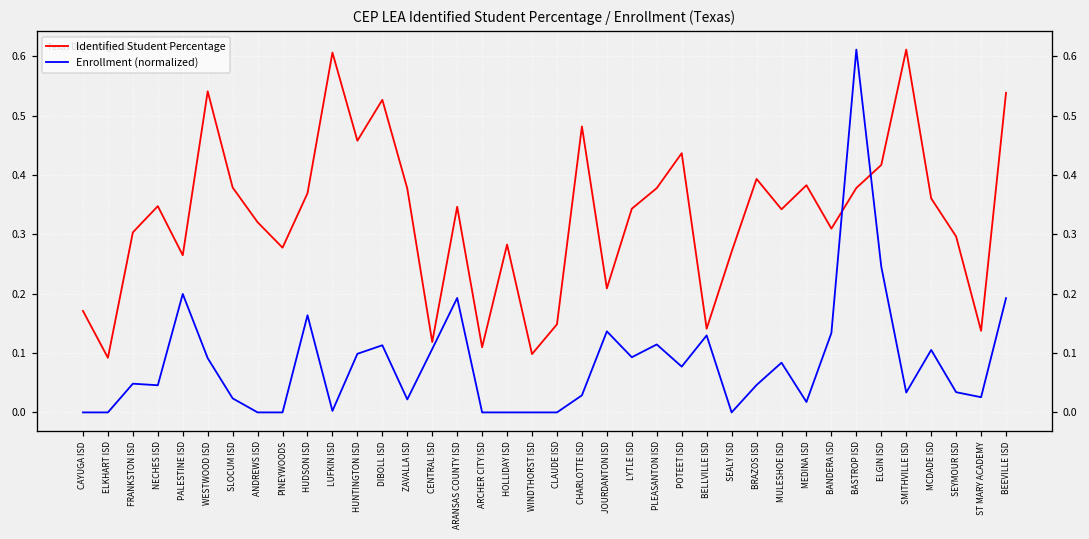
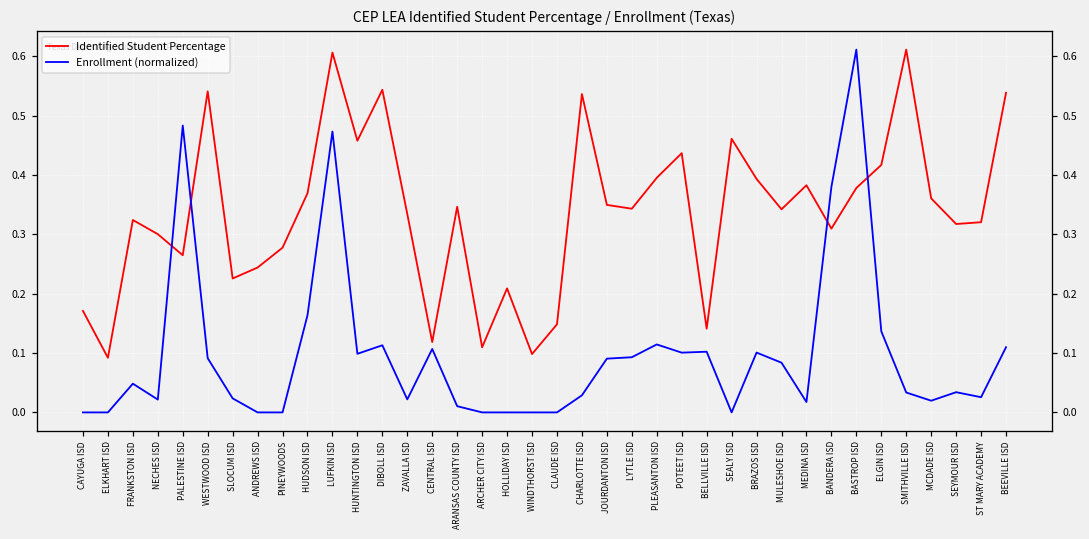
Identified Student Percentage, FRANKSTON ISD: 0.30 -> 0.32
Identified Student Percentage, NECHES ISD: 0.35 -> 0.30
Enrollment (normalized), NECHES ISD: 0.05 -> 0.02
Enrollment (normalized), PALESTINE ISD: 0.20 -> 0.48
Identified Student Percentage, SLOCUM ISD: 0.38 -> 0.23
Identified Student Percentage, ANDREWS ISD: 0.32 -> 0.24
Enrollment (normalized), LUFKIN ISD: 0.00 -> 0.47
Identified Student Percentage, DIBOLL ISD: 0.53 -> 0.54
Identified Student Percentage, ZAVALLA ISD: 0.38 -> 0.33
Enrollment (normalized), ARANSAS COUNTY ISD: 0.19 -> 0.01
Identified Student Percentage, HOLLIDAY ISD: 0.28 -> 0.21
Identified Student Percentage, CHARLOTTE ISD: 0.48 -> 0.54
Identified Student Percentage, JOURDANTON ISD: 0.21 -> 0.35
Enrollment (normalized), JOURDANTON ISD: 0.14 -> 0.09
Identified Student Percentage, PLEASANTON ISD: 0.38 -> 0.40
Enrollment (normalized), POTEET ISD: 0.08 -> 0.10
Enrollment (normalized), BELLVILLE ISD: 0.13 -> 0.10
Identified Student Percentage, SEALY ISD: 0.27 -> 0.46
Enrollment (normalized), BRAZOS ISD: 0.05 -> 0.10
Enrollment (normalized), BANDERA ISD: 0.13 -> 0.38
Enrollment (normalized), ELGIN ISD: 0.25 -> 0.14
Enrollment (normalized), MCDADE ISD: 0.11 -> 0.02
Identified Student Percentage, SEYMOUR ISD: 0.30 -> 0.32
Identified Student Percentage, ST MARY ACADEMY: 0.14 -> 0.32
Enrollment (normalized), BEEVILLE ISD: 0.19 -> 0.11
